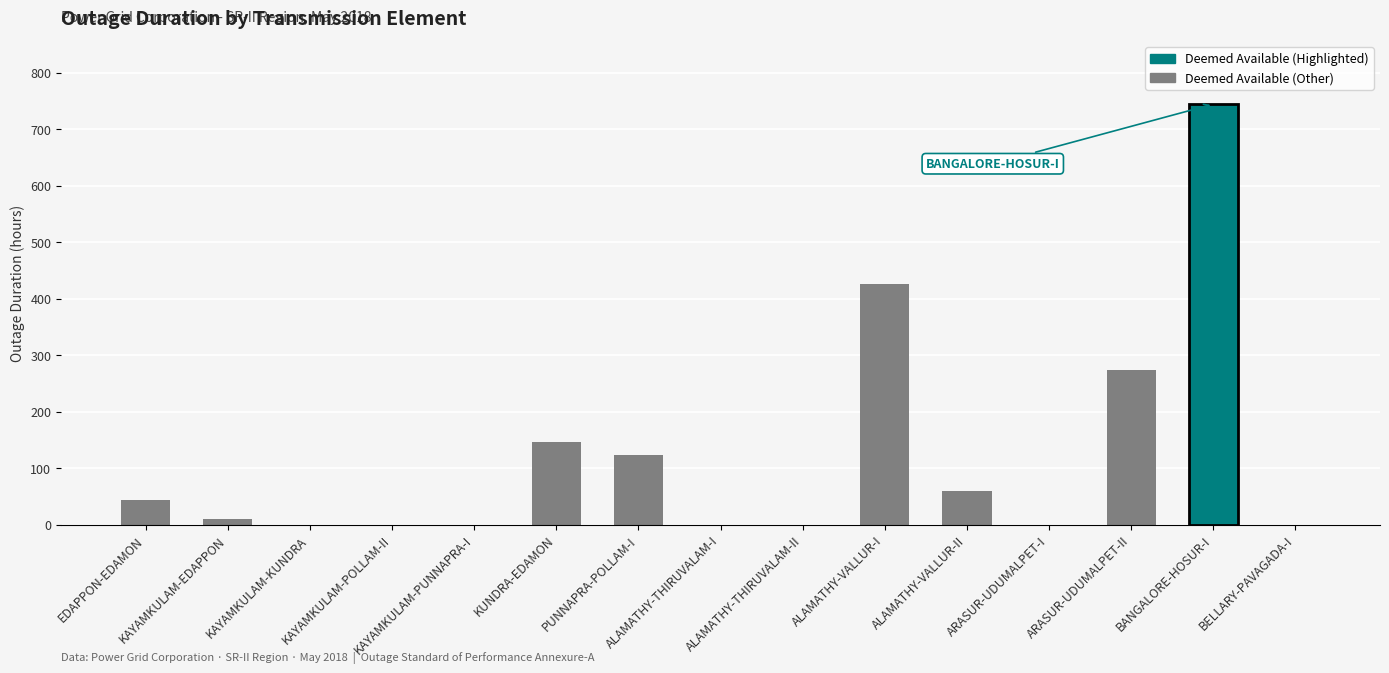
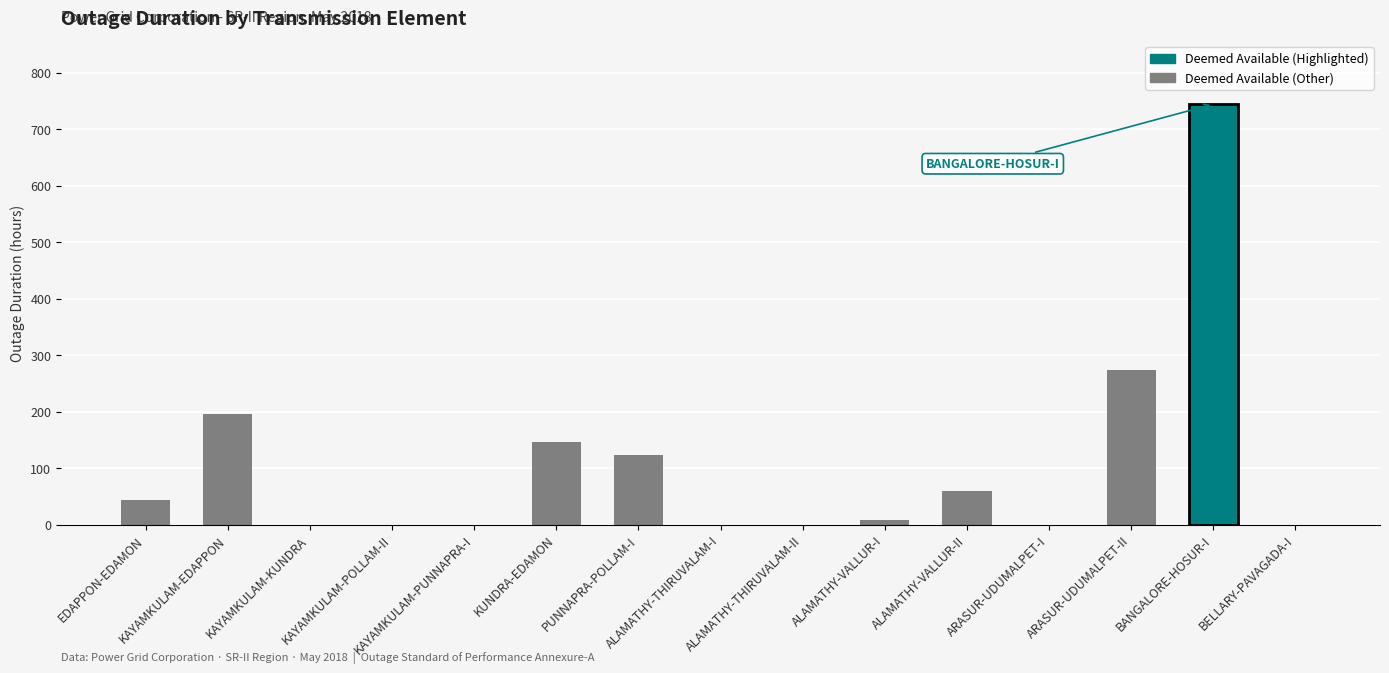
KAYAMKULAM-EDAPPON: 10 -> 200
ALAMATHY-VALLUR-I: 430 -> 10
